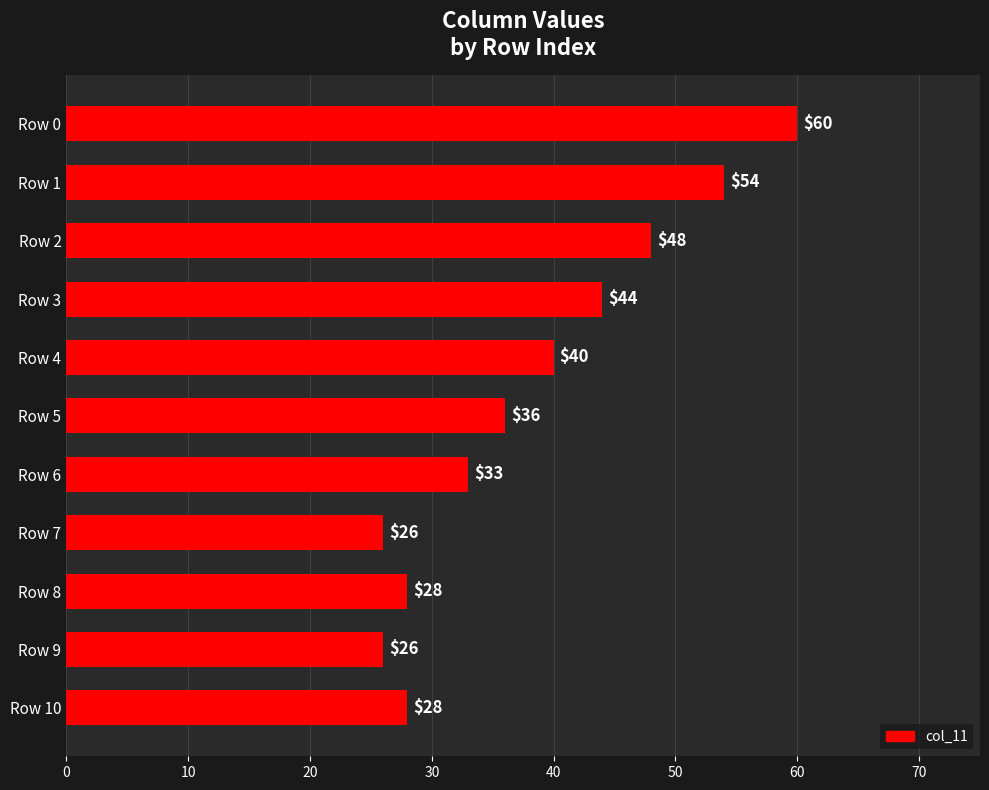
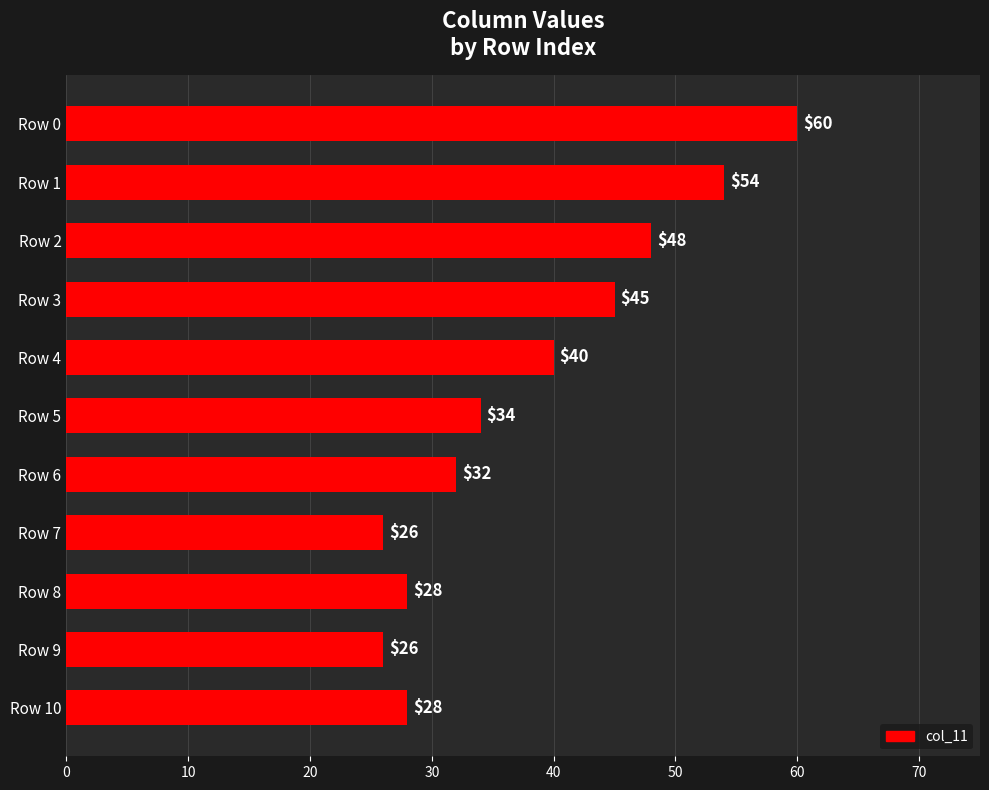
Row 3: $44 -> $45
Row 5: $36 -> $34
Row 6: $33 -> $32
